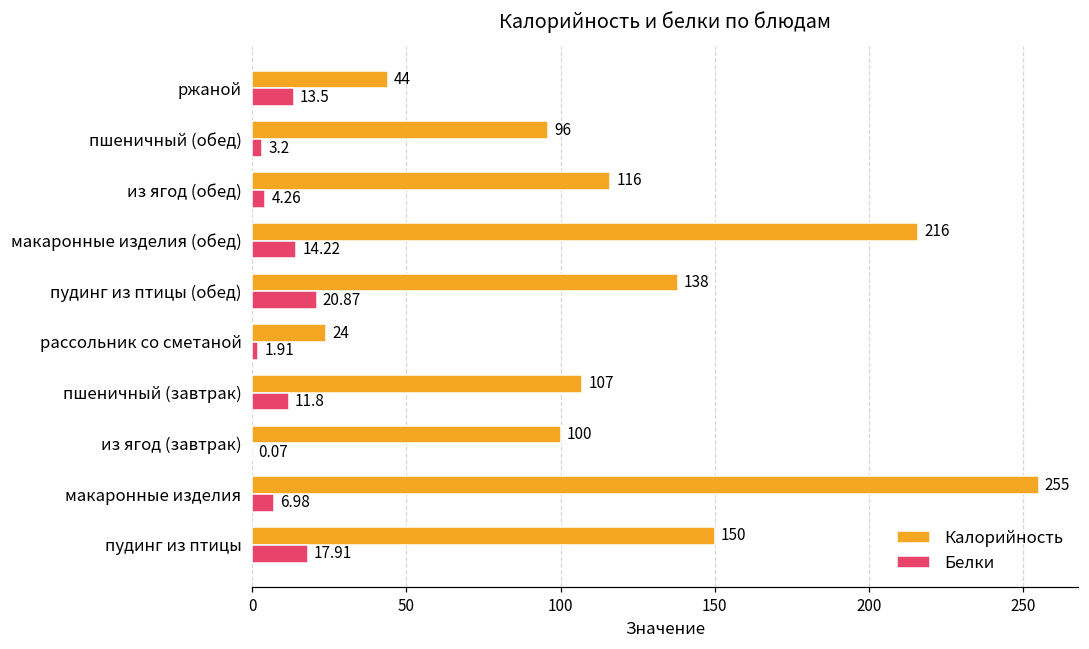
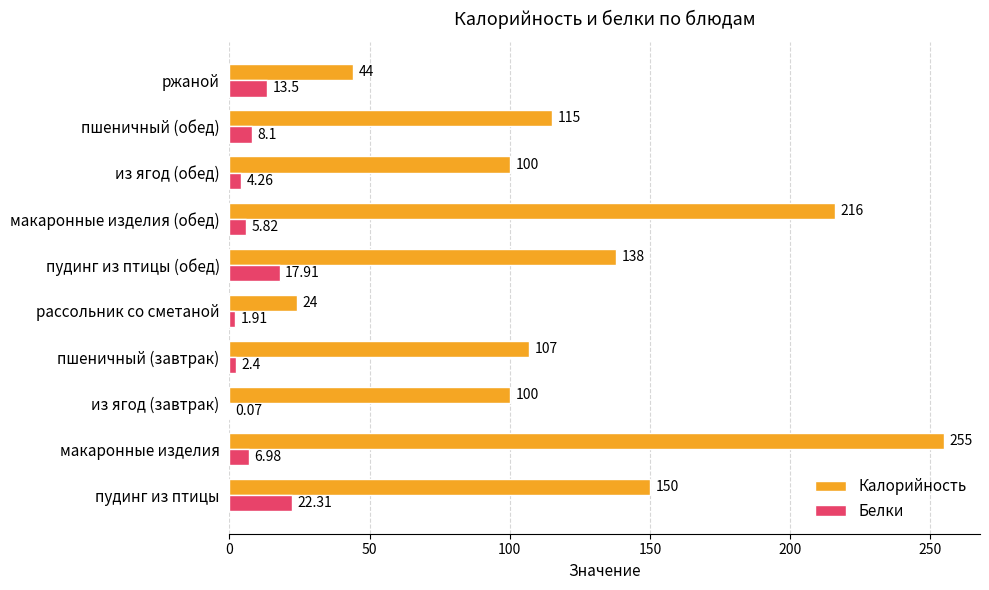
Калорийность, пшеничный (обед): 96 -> 115
Белки, пшеничный (обед): 3.2 -> 8.1
Калорийность, из ягод (обед): 116 -> 100
Белки, макаронные изделия (обед): 14.22 -> 5.82
Белки, пудинг из птицы (обед): 20.87 -> 17.91
Белки, пшеничный (завтрак): 11.8 -> 2.4
Белки, пудинг из птицы: 17.91 -> 22.31
